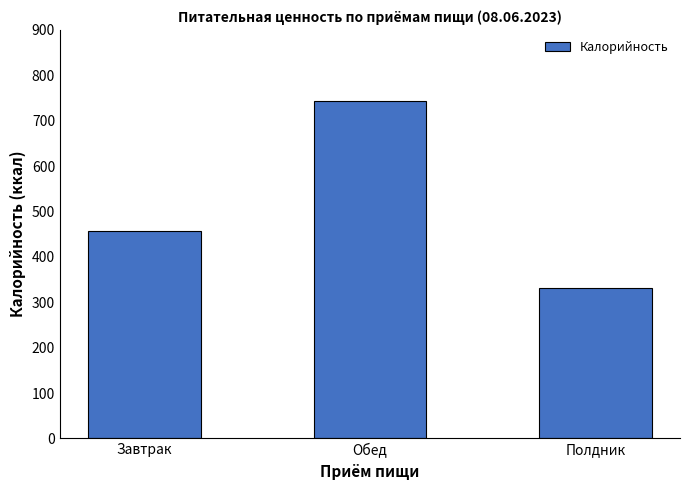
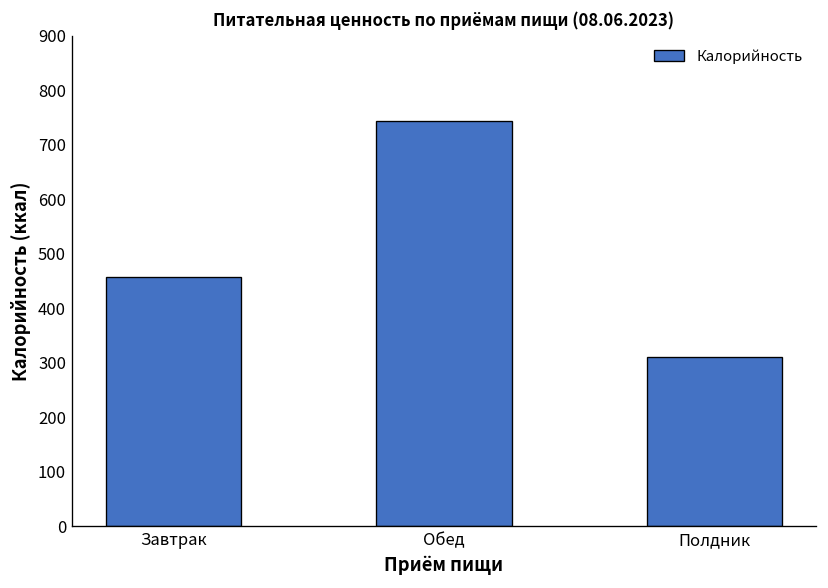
Полдник: 330 -> 310
